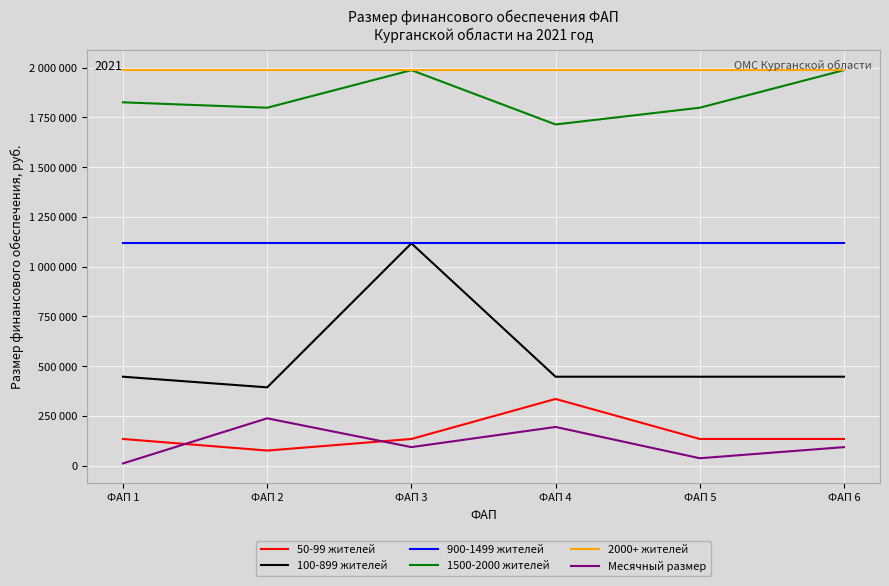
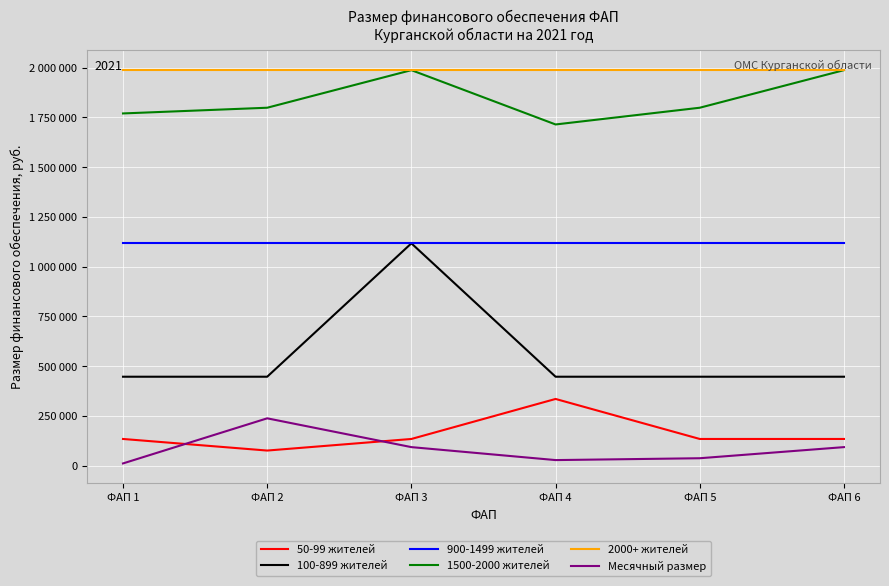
1500-2000 жителей, ФАП 1: 1830000 -> 1770000
100-899 жителей, ФАП 2: 390000 -> 450000
Месячный размер, ФАП 4: 190000 -> 30000
